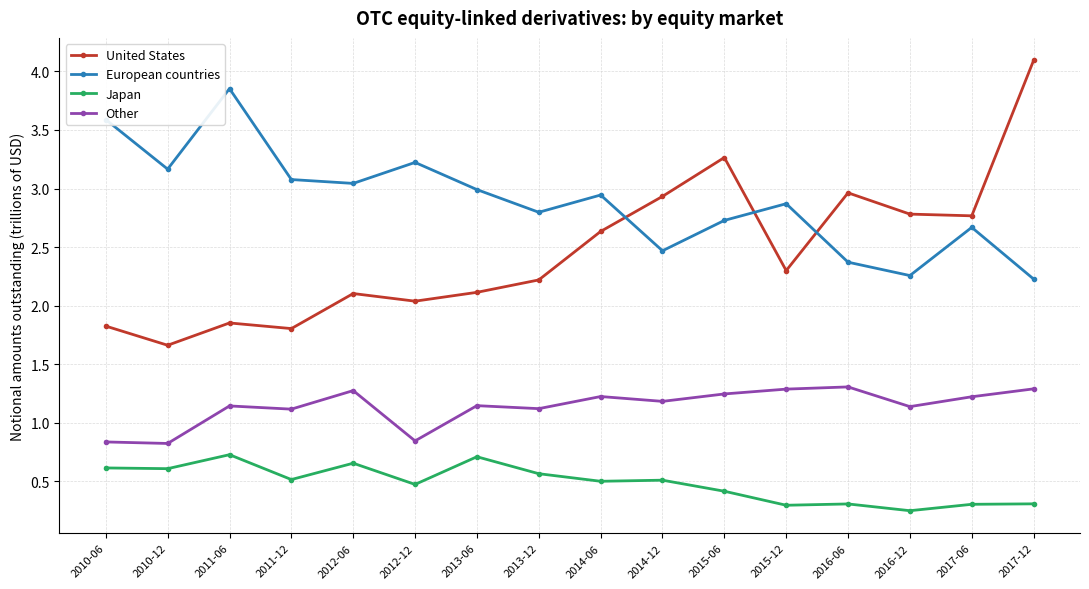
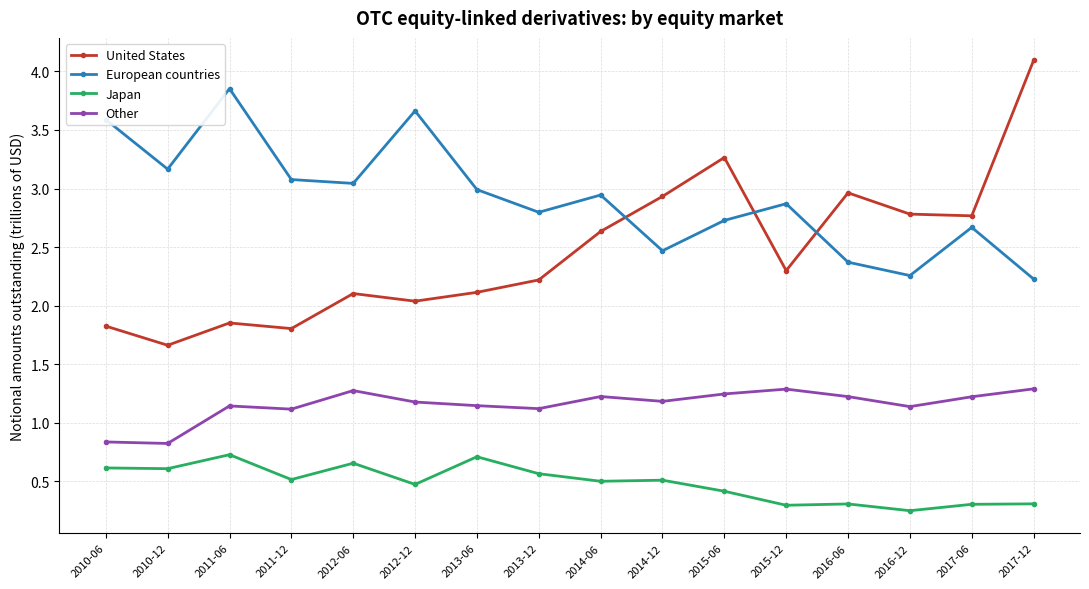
European countries, 2012-12: 3.22 -> 3.66
Other, 2012-12: 0.85 -> 1.18
Other, 2016-06: 1.31 -> 1.22
